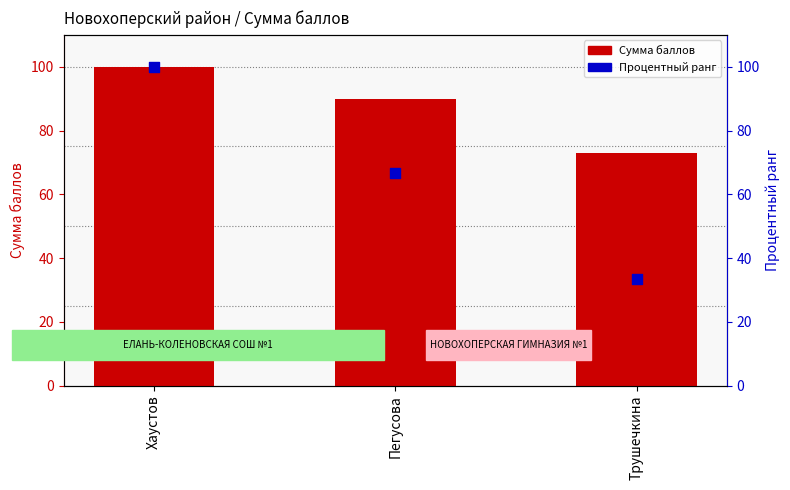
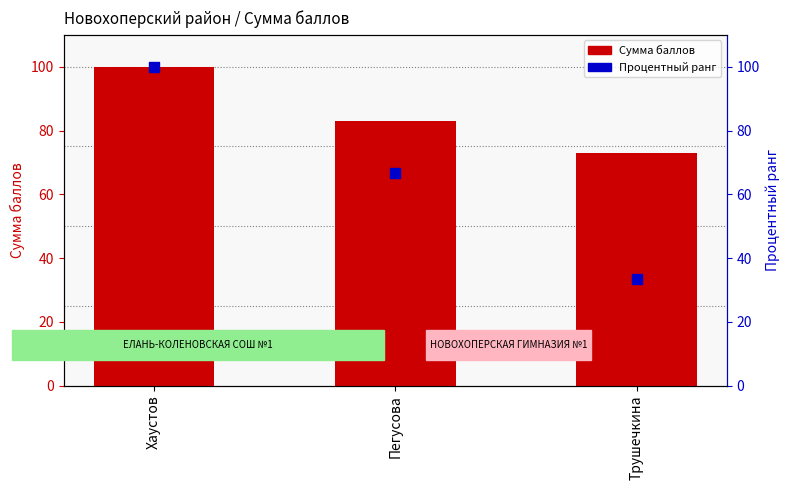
Сумма баллов, Пегусова: 90 -> 83
